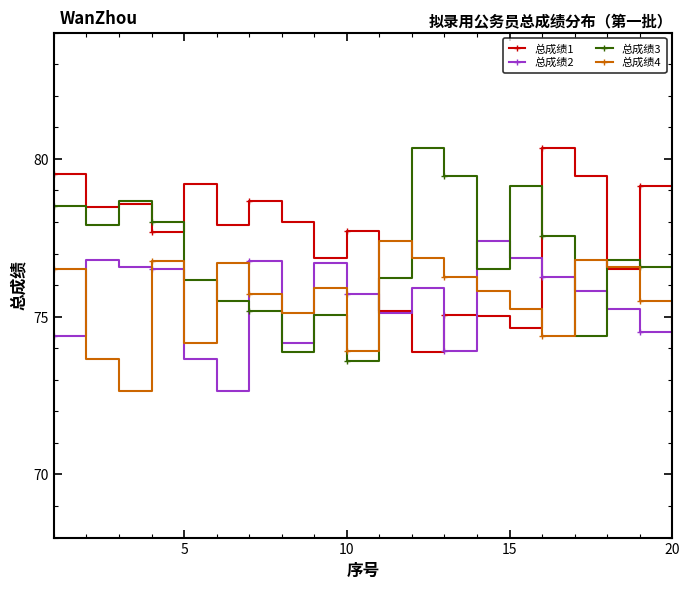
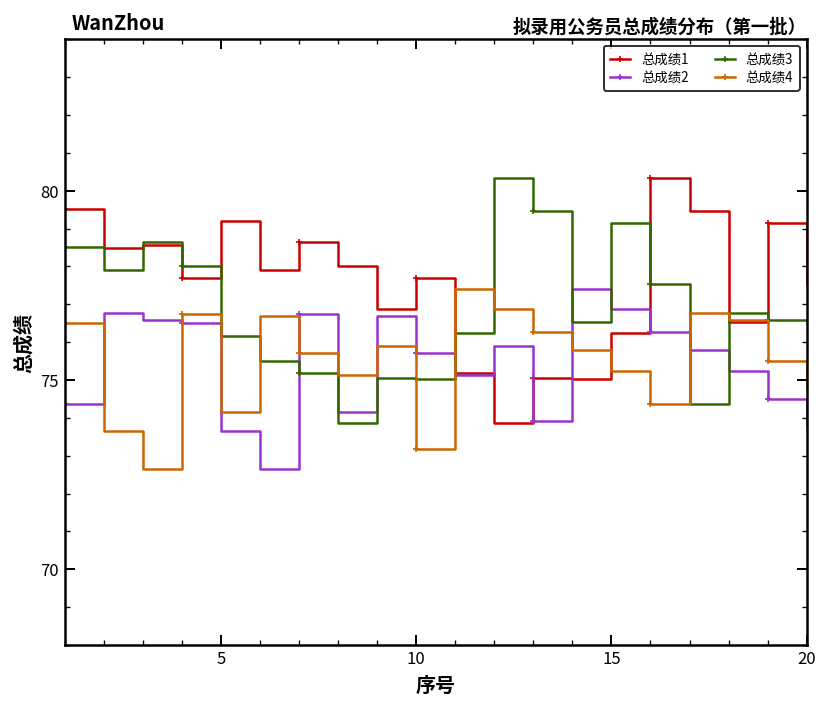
总成绩3, 10: 73.6 -> 75.0
总成绩4, 10: 73.9 -> 73.2
总成绩1, 15: 74.6 -> 76.2
